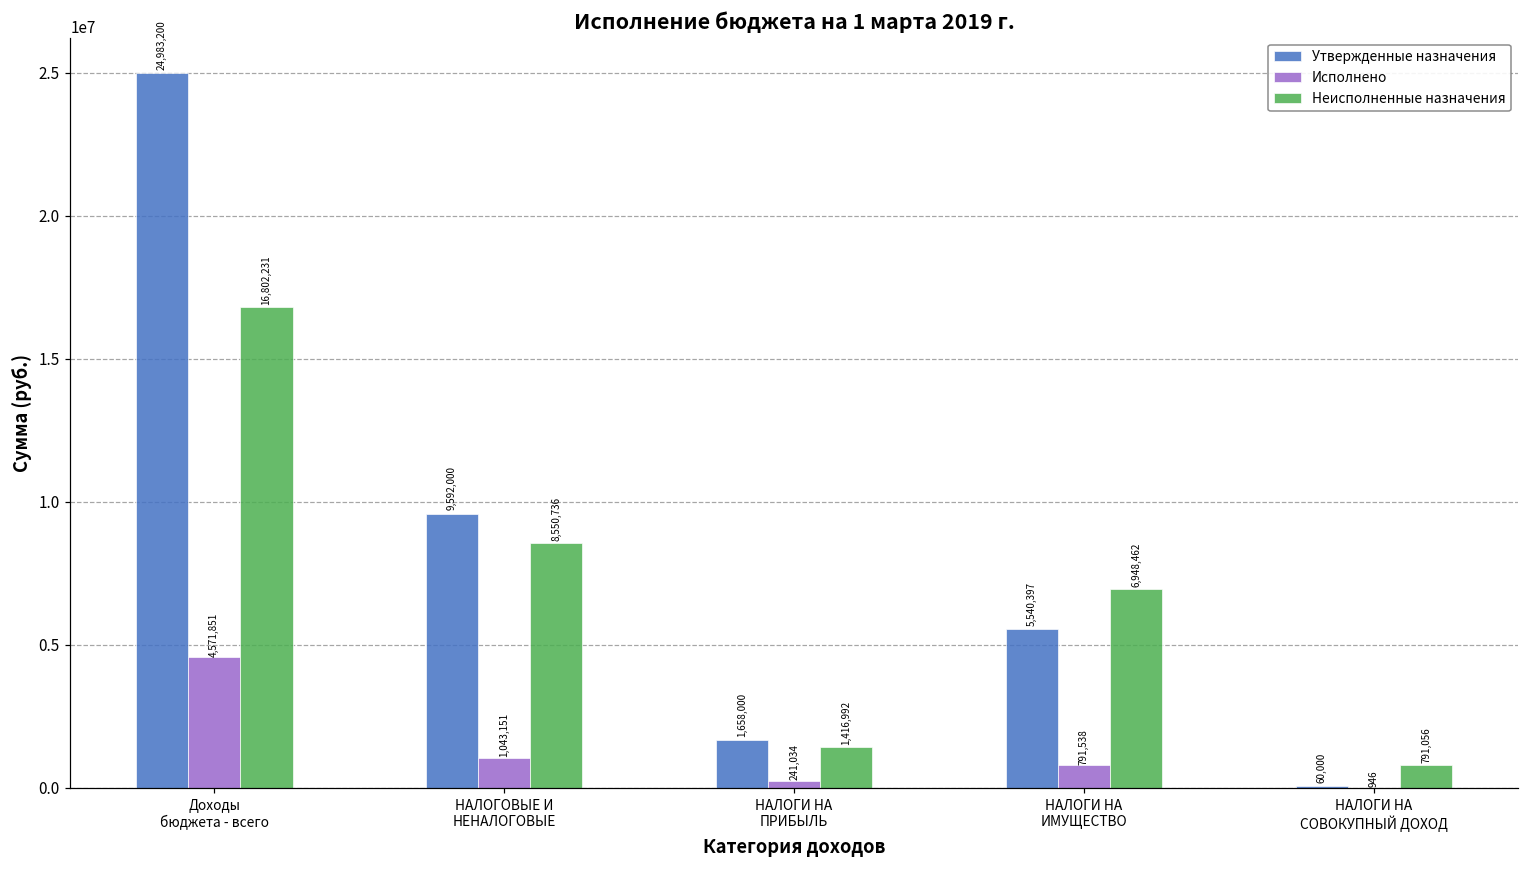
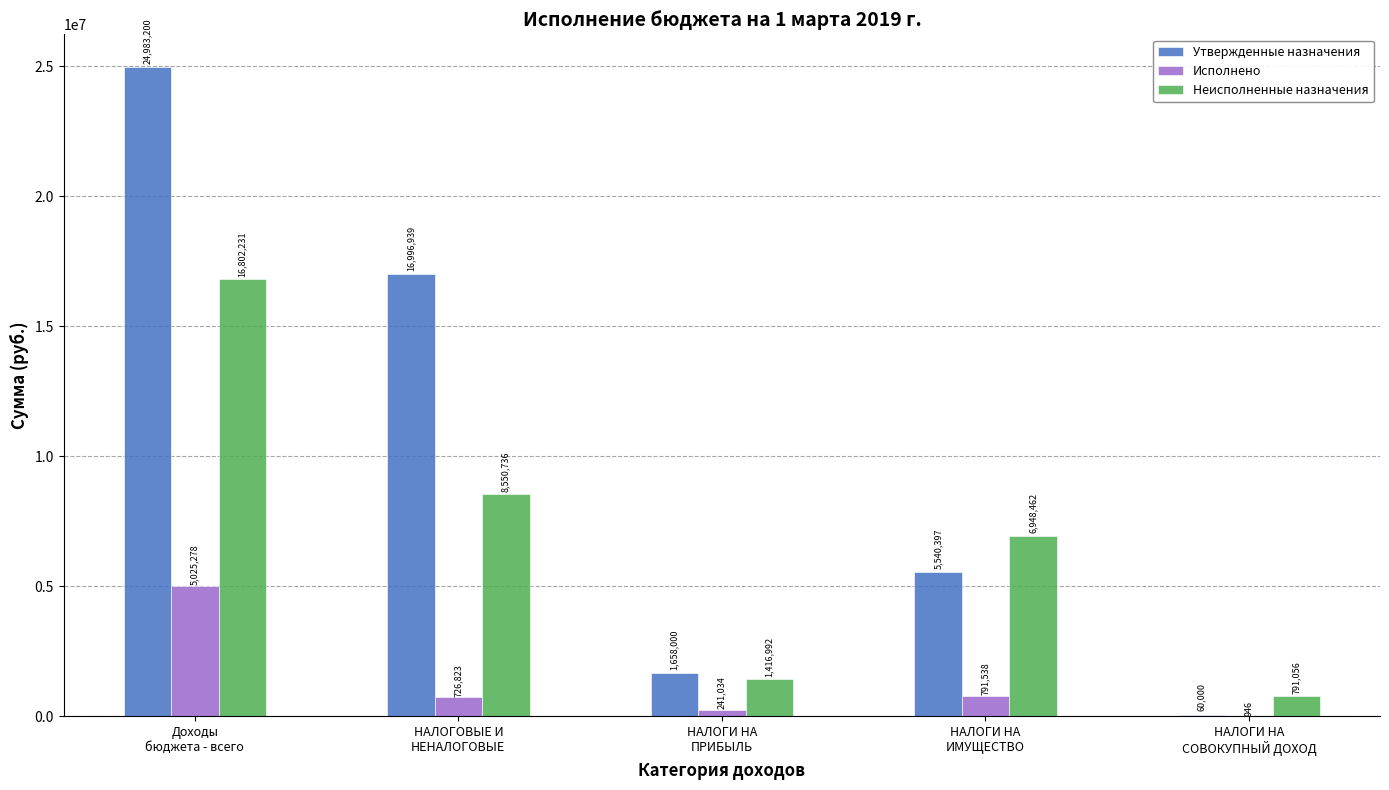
Исполнено, Доходы бюджета - всего: 4,571,851 -> 5,025,278
Утвержденные назначения, НАЛОГОВЫЕ И НЕНАЛОГОВЫЕ: 9,592,000 -> 16,996,939
Исполнено, НАЛОГОВЫЕ И НЕНАЛОГОВЫЕ: 1,043,151 -> 726,823
